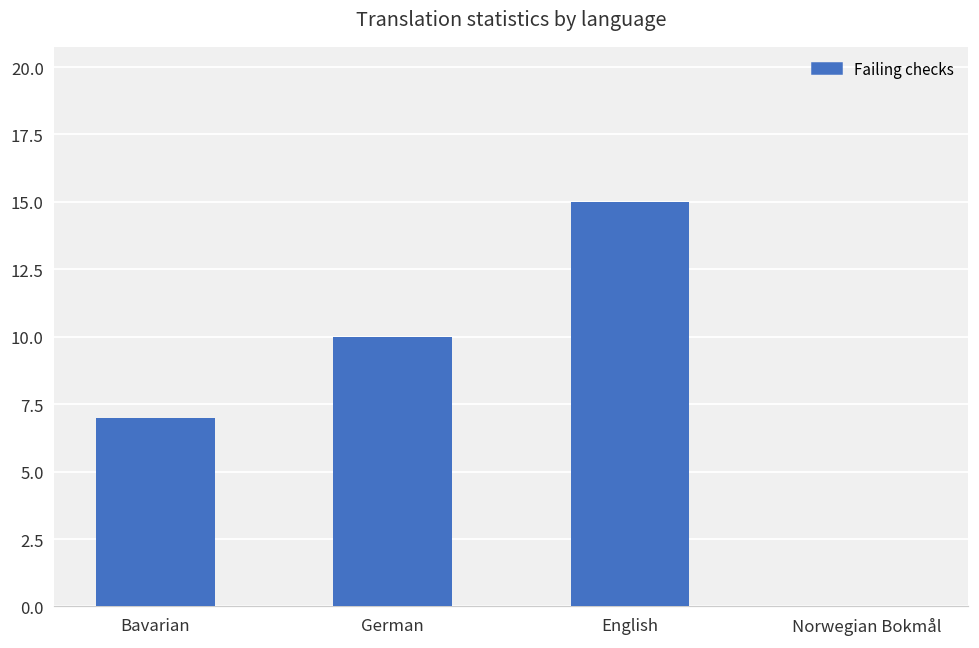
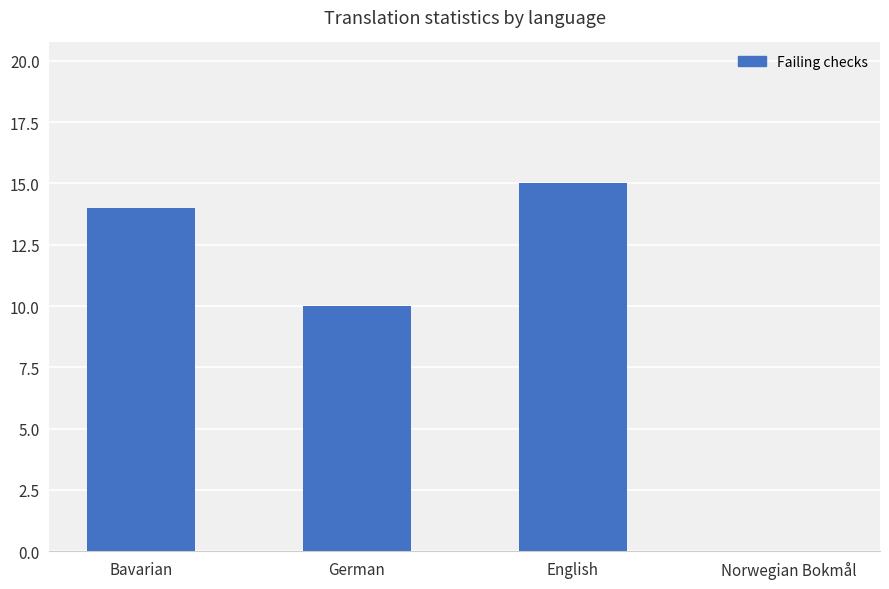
Bavarian: 7 -> 14
